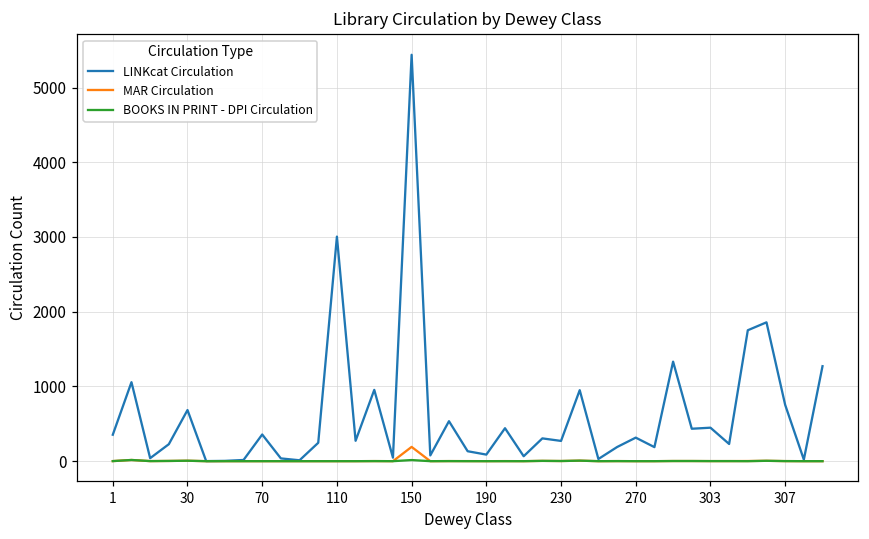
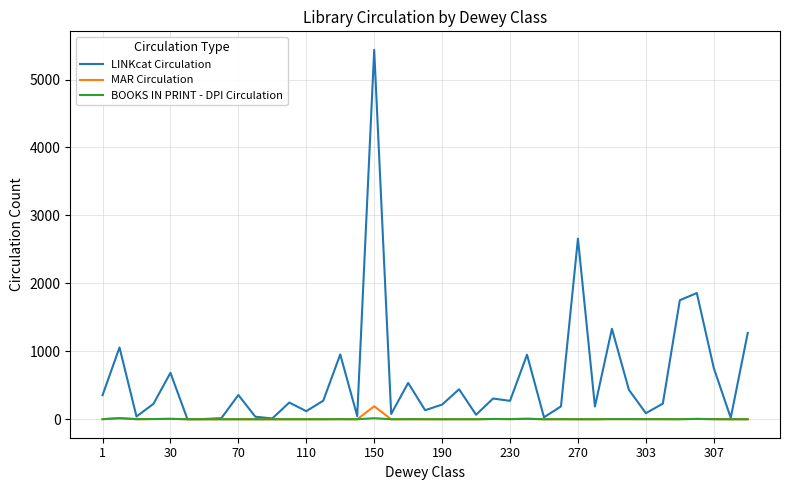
LINKcat Circulation, 110: 3000 -> 100
LINKcat Circulation, 190: 100 -> 200
LINKcat Circulation, 270: 300 -> 2700
LINKcat Circulation, 303: 400 -> 100
